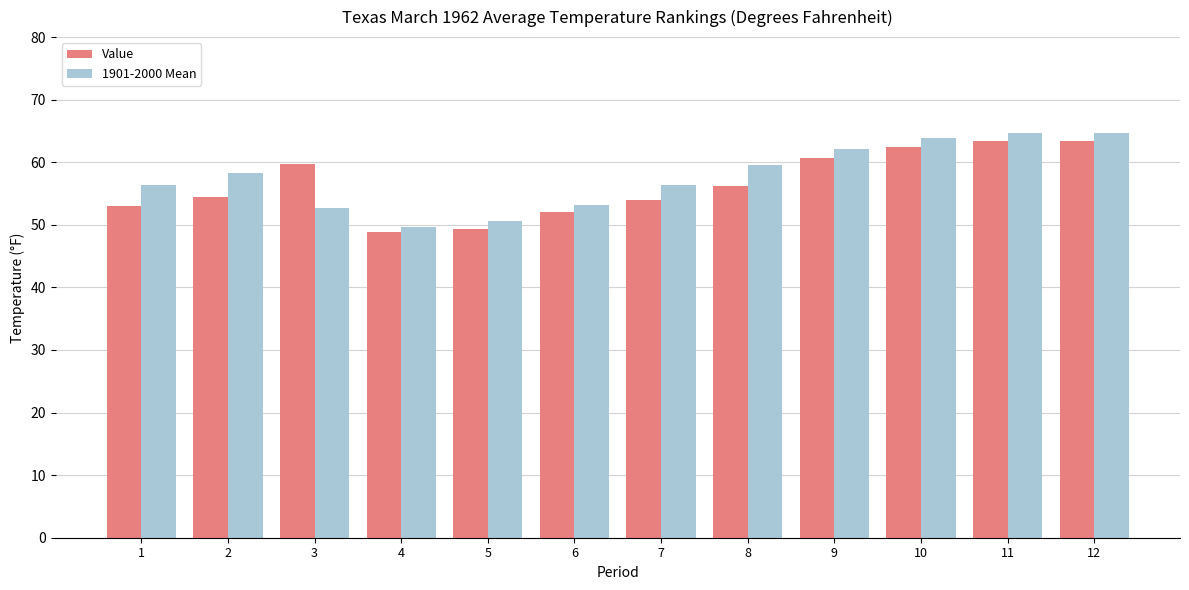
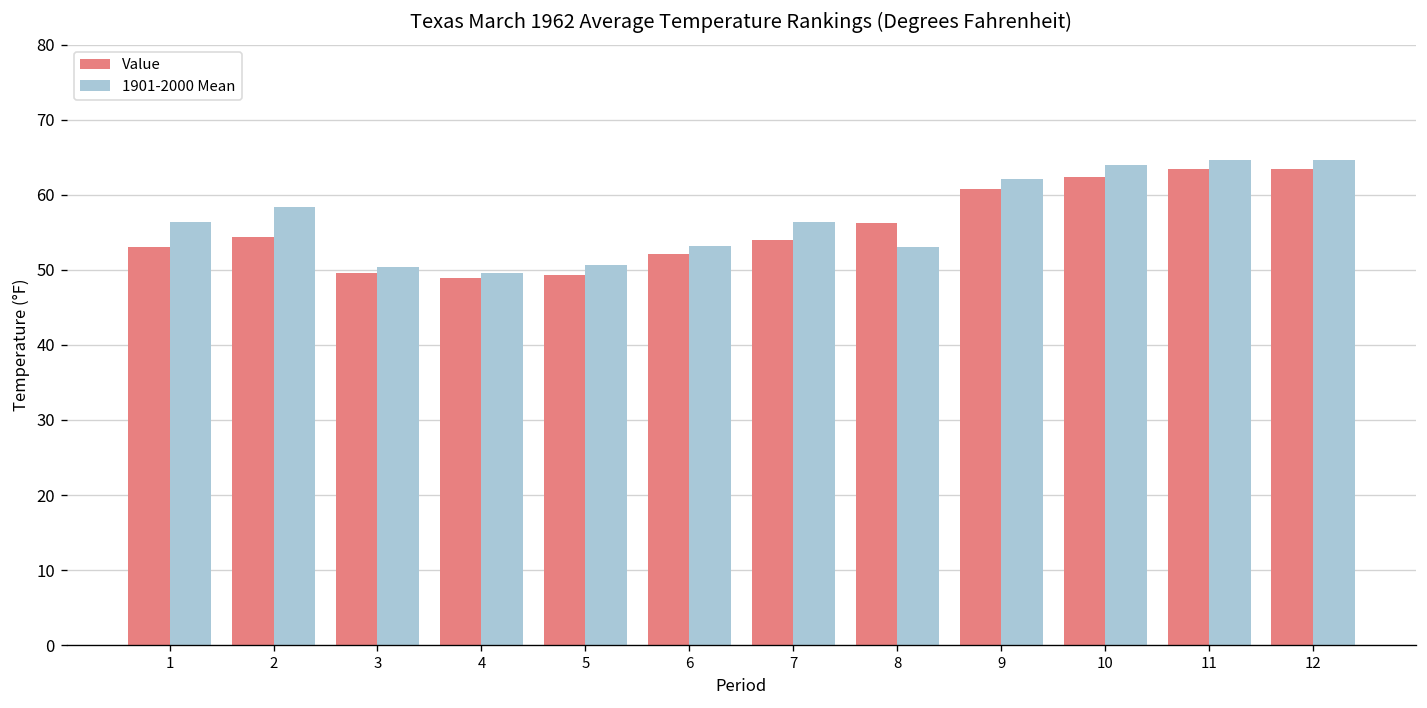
Value, 3: 60 -> 50
1901-2000 Mean, 3: 53 -> 50
1901-2000 Mean, 8: 60 -> 53
